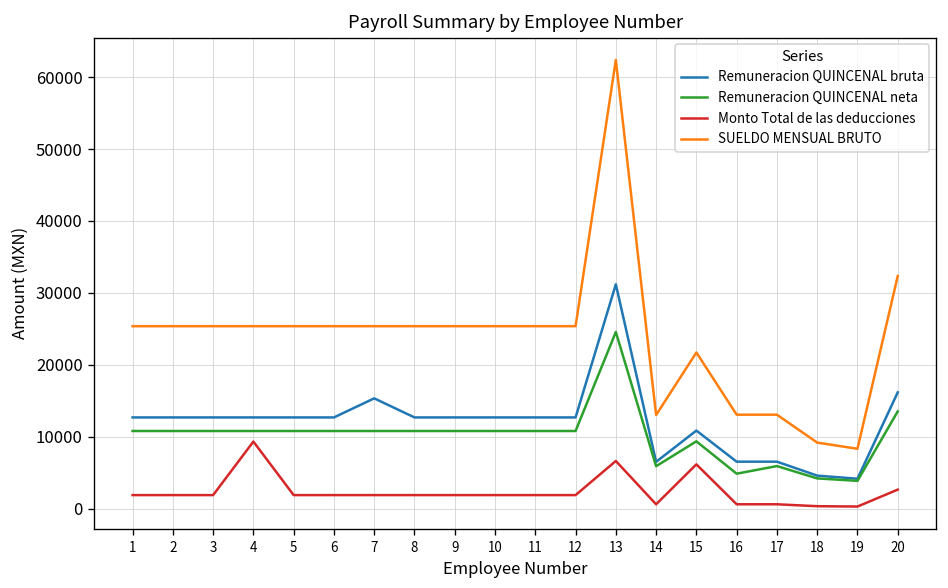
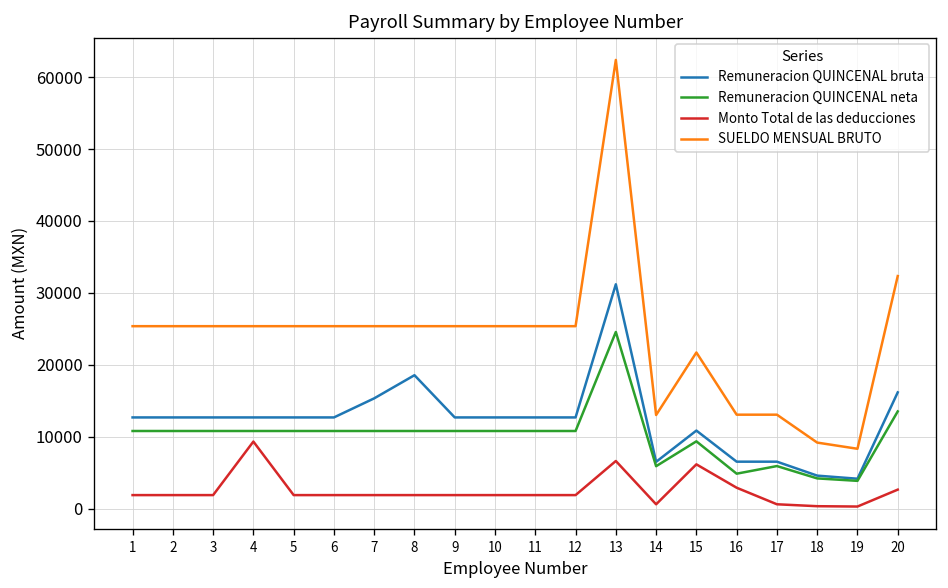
Remuneracion QUINCENAL bruta, 8: 13000 -> 19000
Monto Total de las deducciones, 16: 1000 -> 3000
